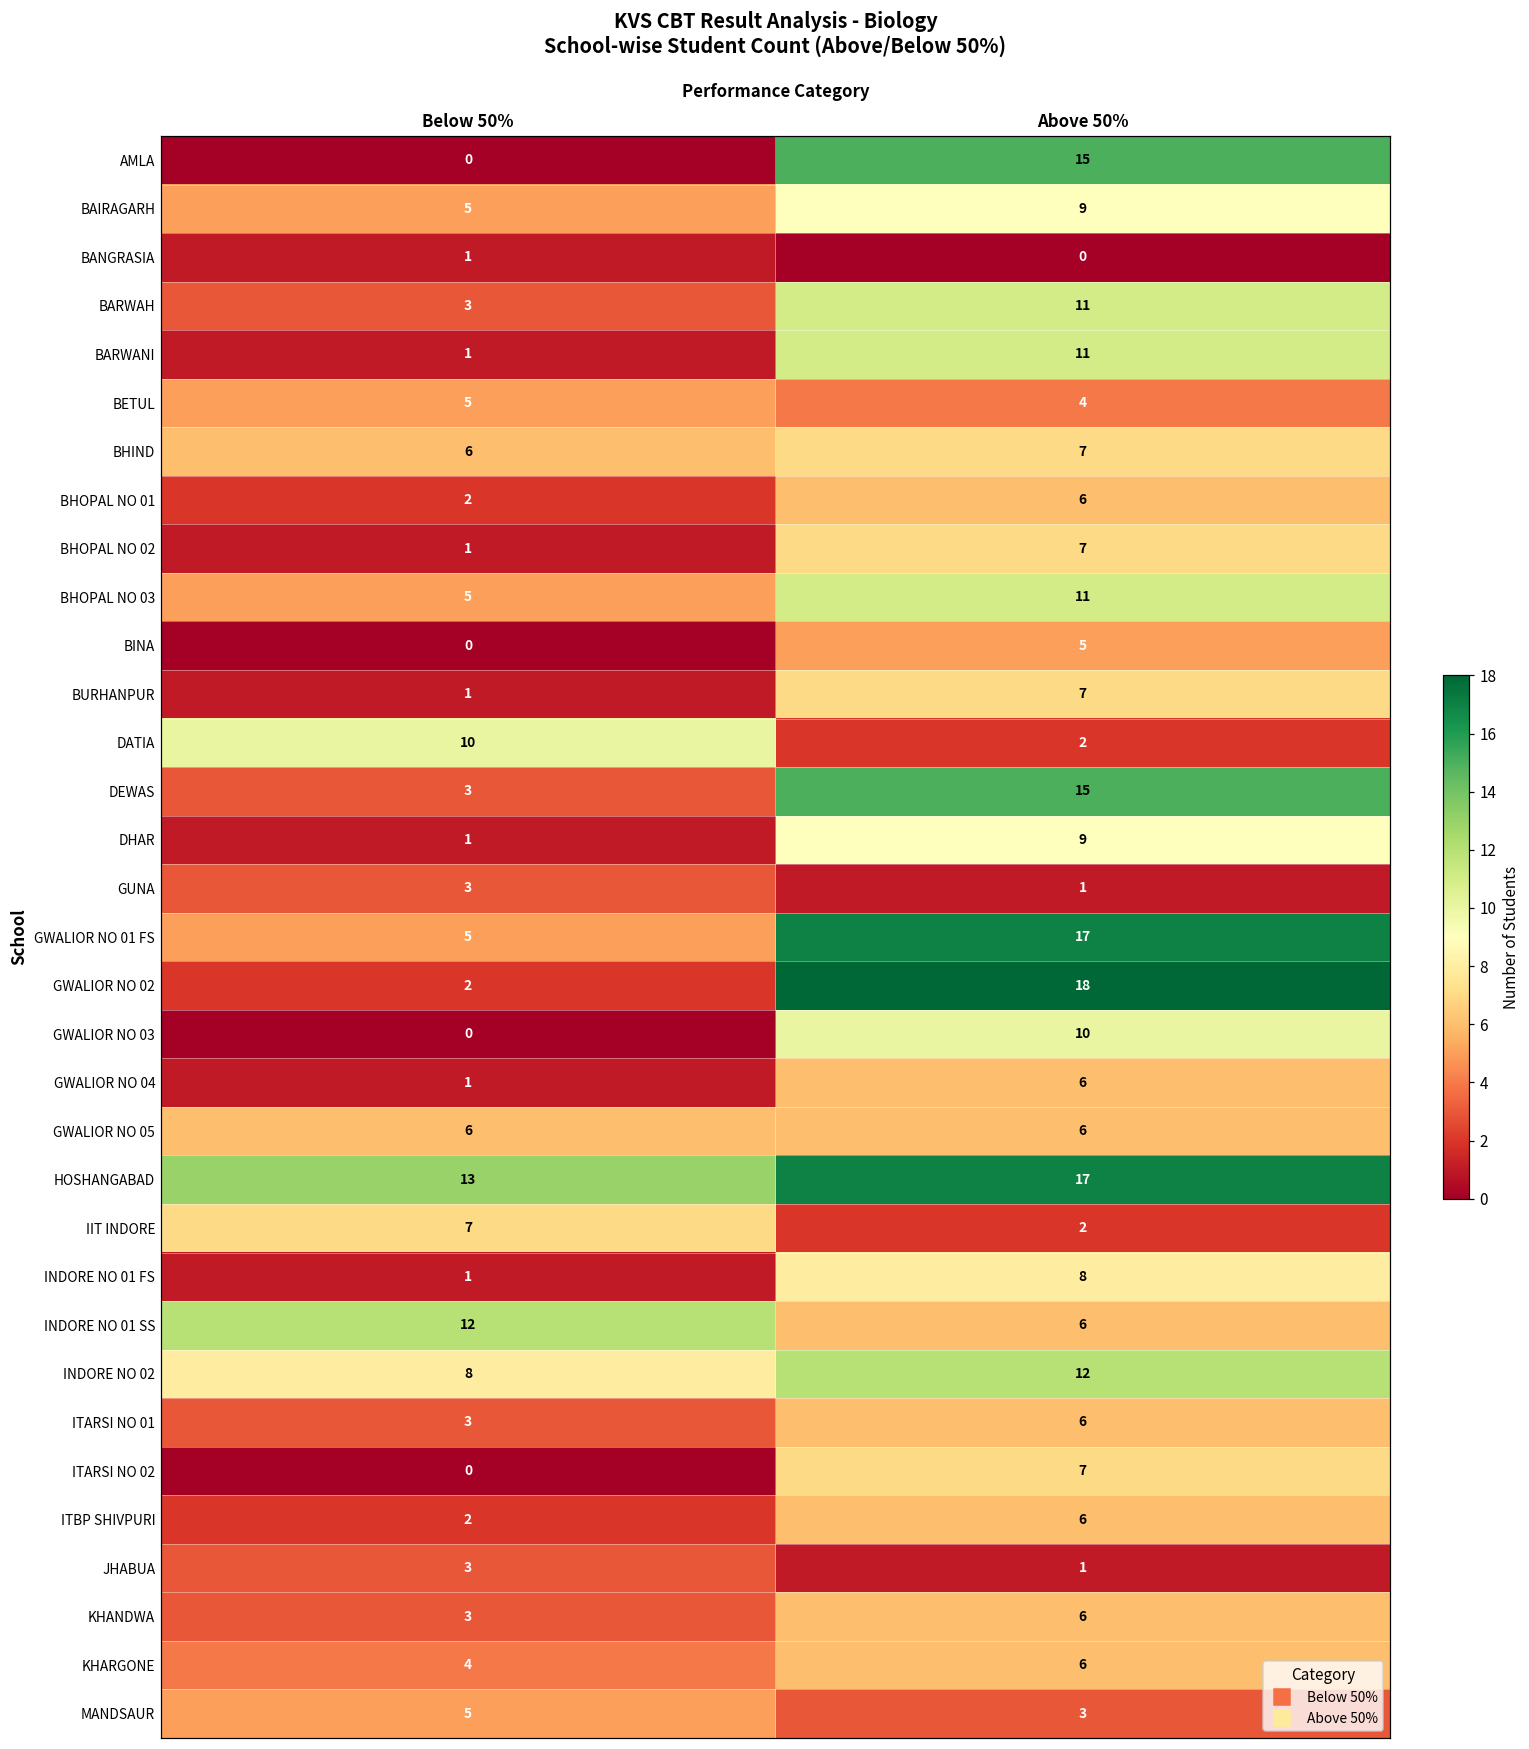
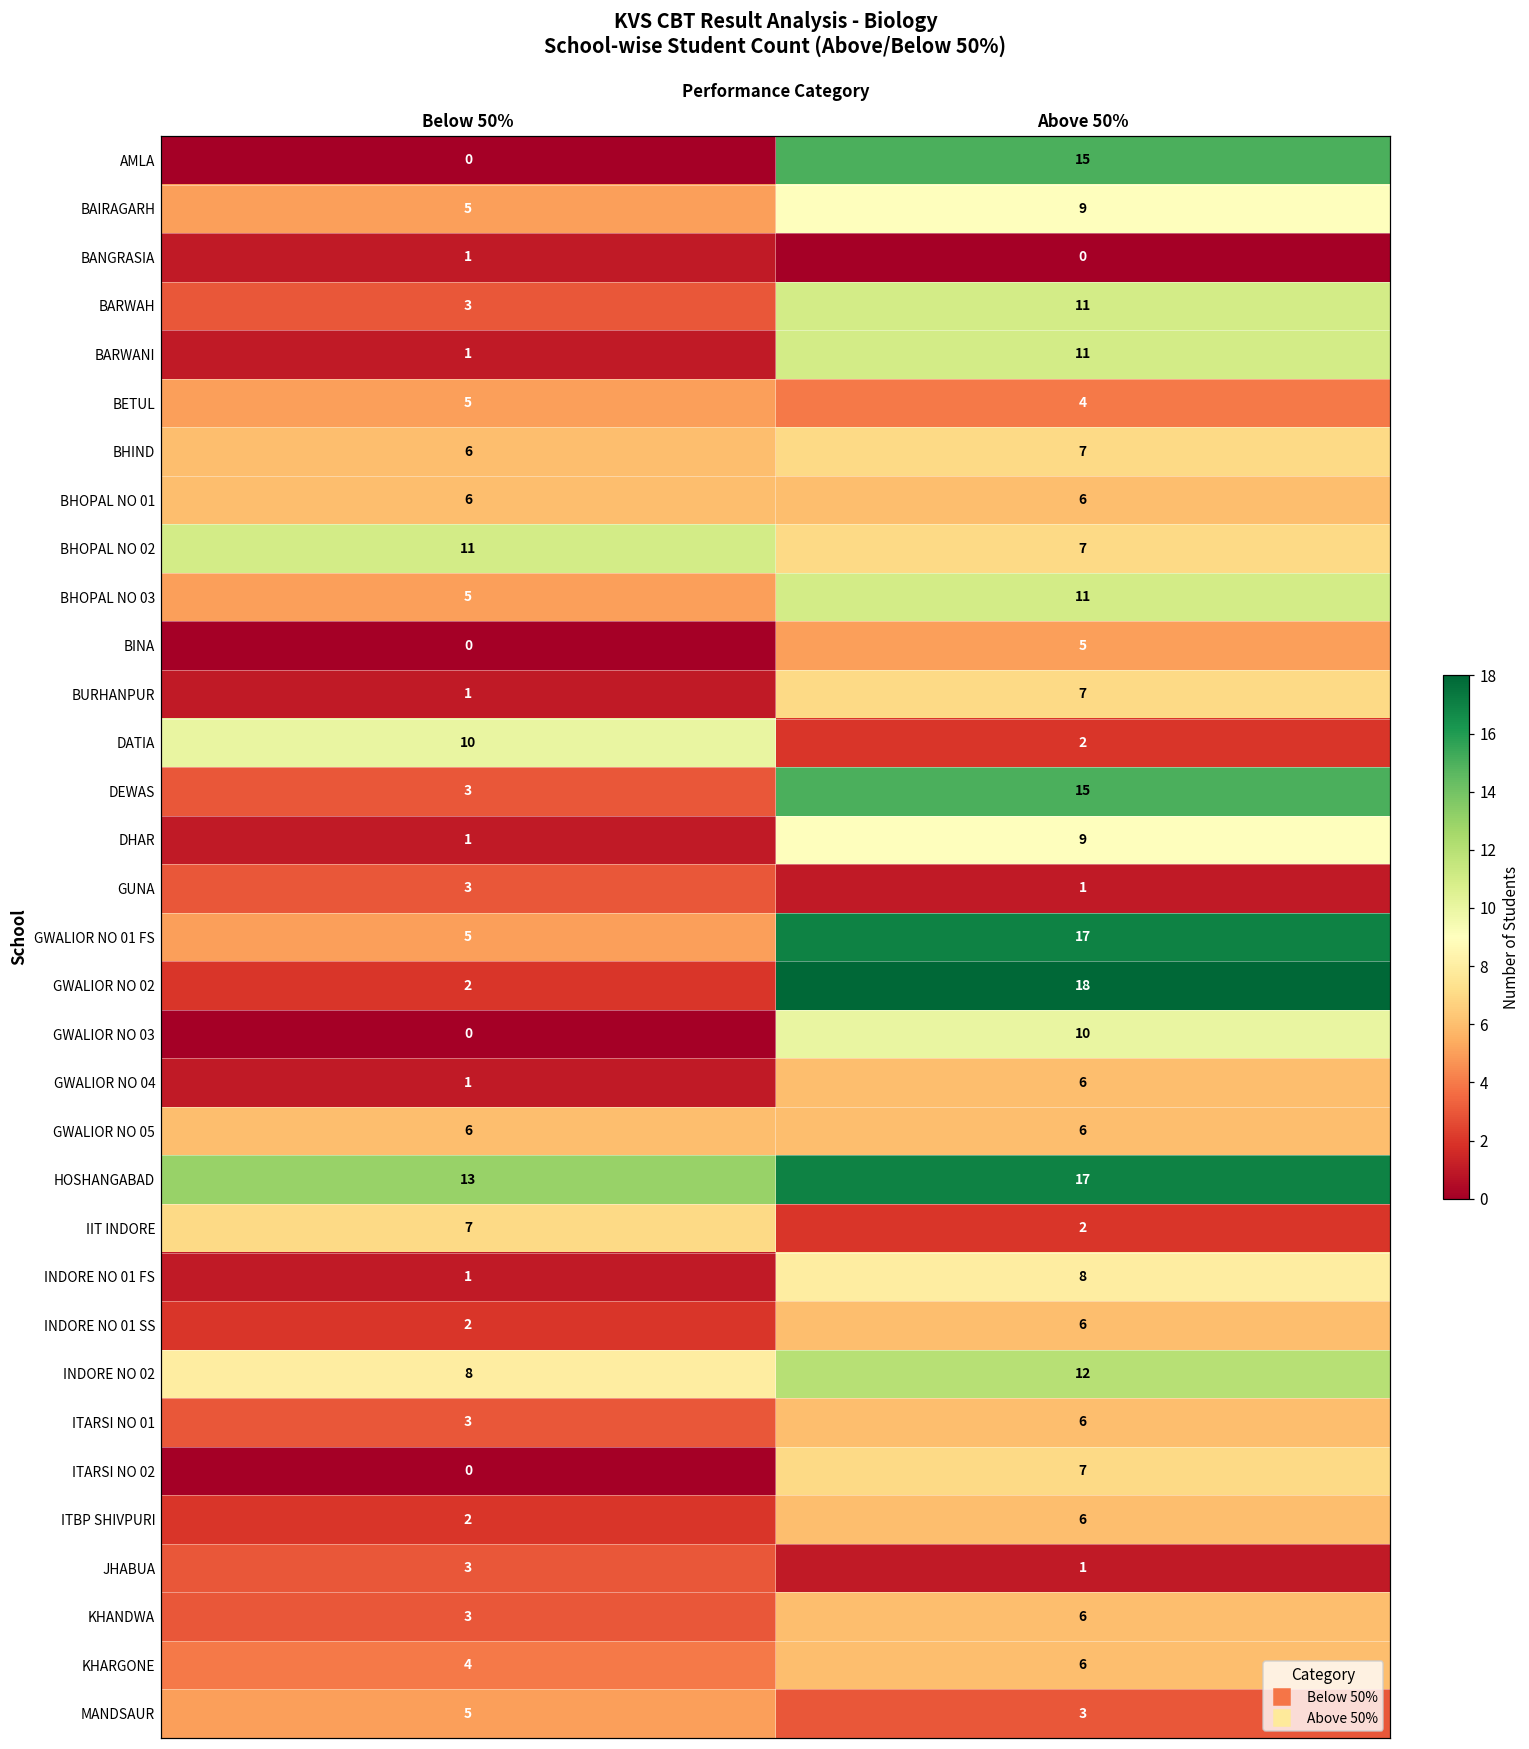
BHOPAL NO 01, Below 50%: 2 -> 6
BHOPAL NO 02, Below 50%: 1 -> 11
INDORE NO 01 SS, Below 50%: 12 -> 2
